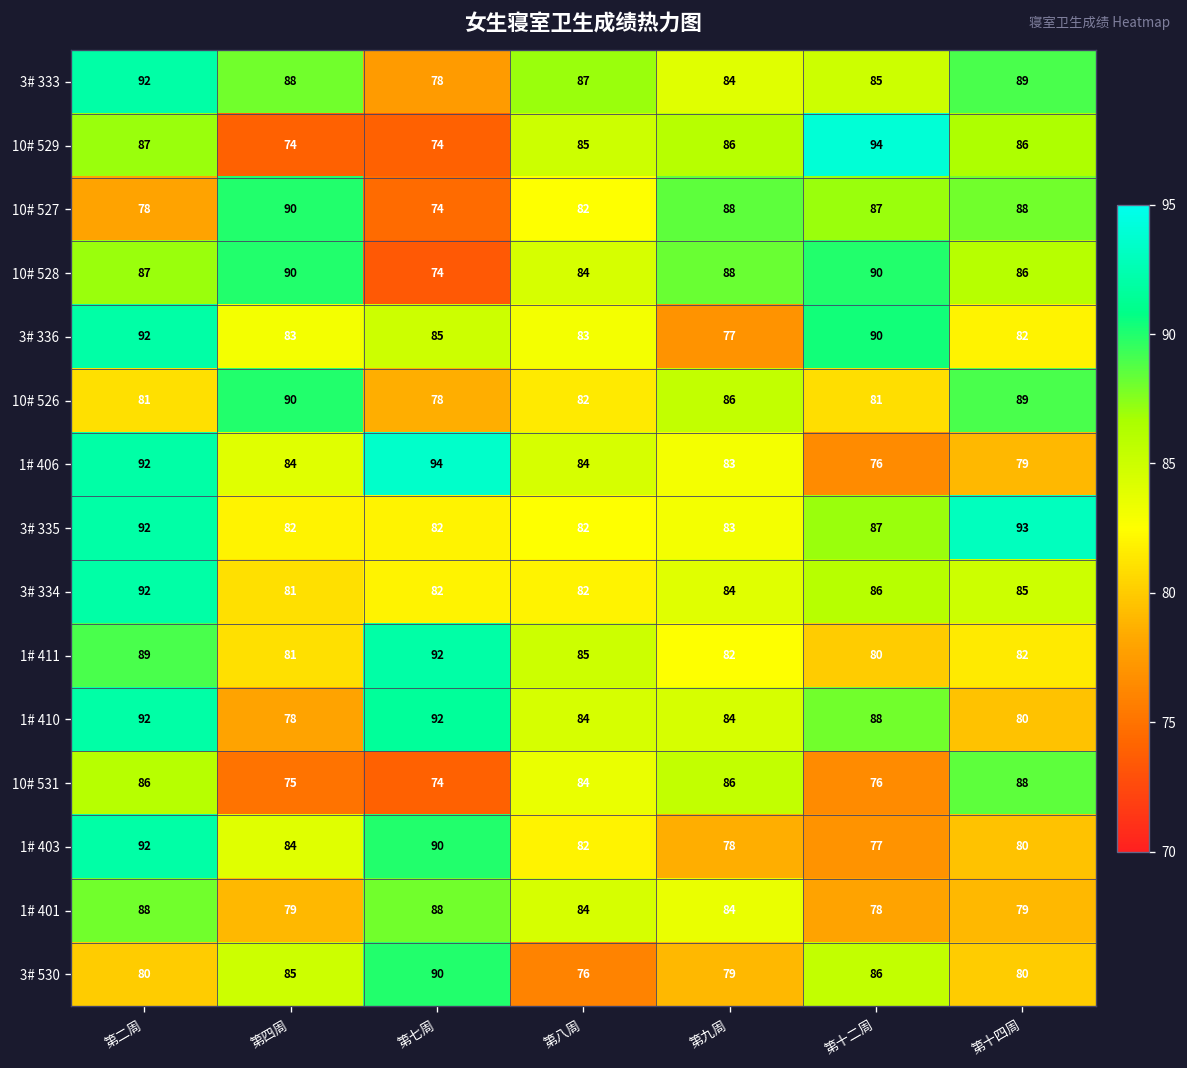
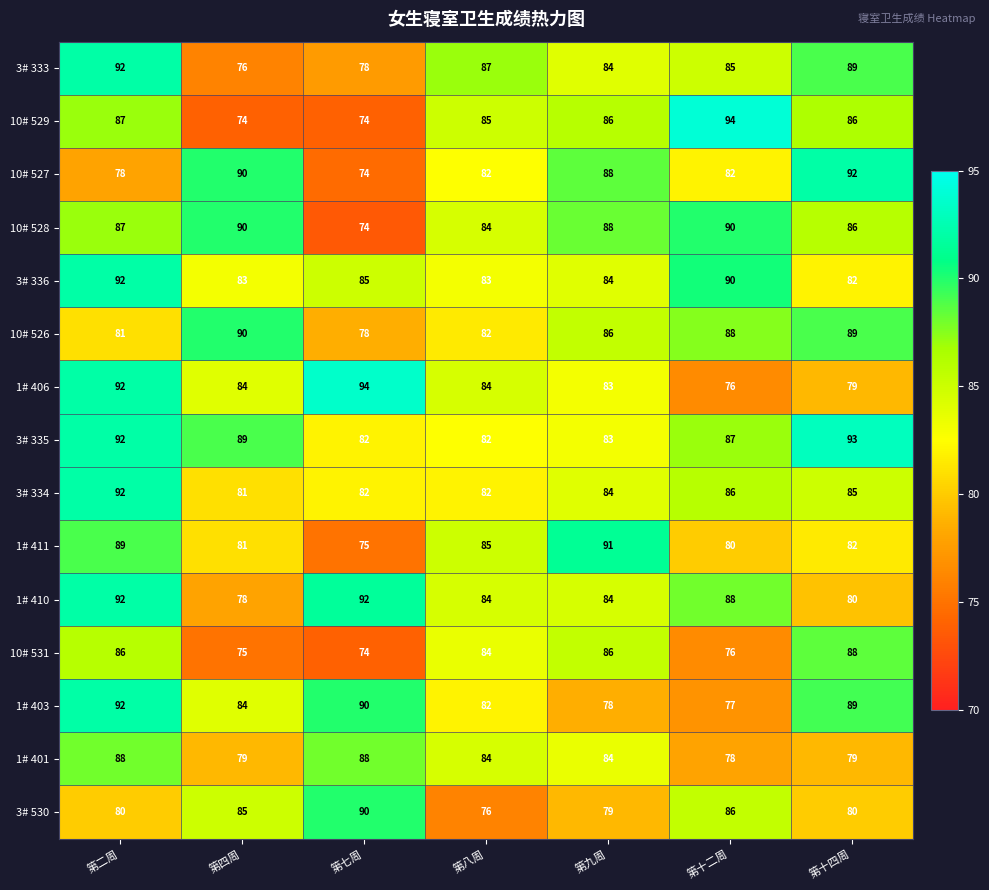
3# 333, 第四周: 88 -> 76
10# 527, 第十二周: 87 -> 82
10# 527, 第十四周: 88 -> 92
3# 336, 第九周: 77 -> 84
10# 526, 第十二周: 81 -> 88
3# 335, 第四周: 82 -> 89
1# 411, 第七周: 92 -> 75
1# 411, 第九周: 82 -> 91
1# 403, 第十四周: 80 -> 89
